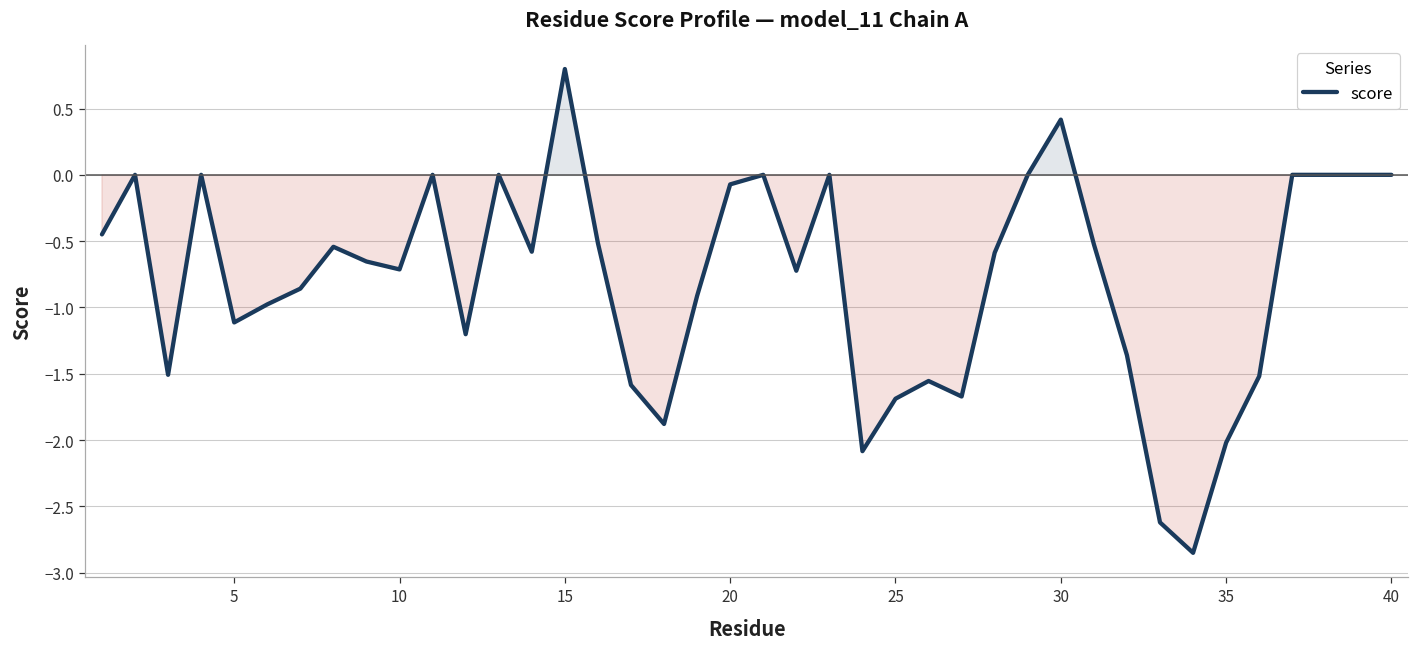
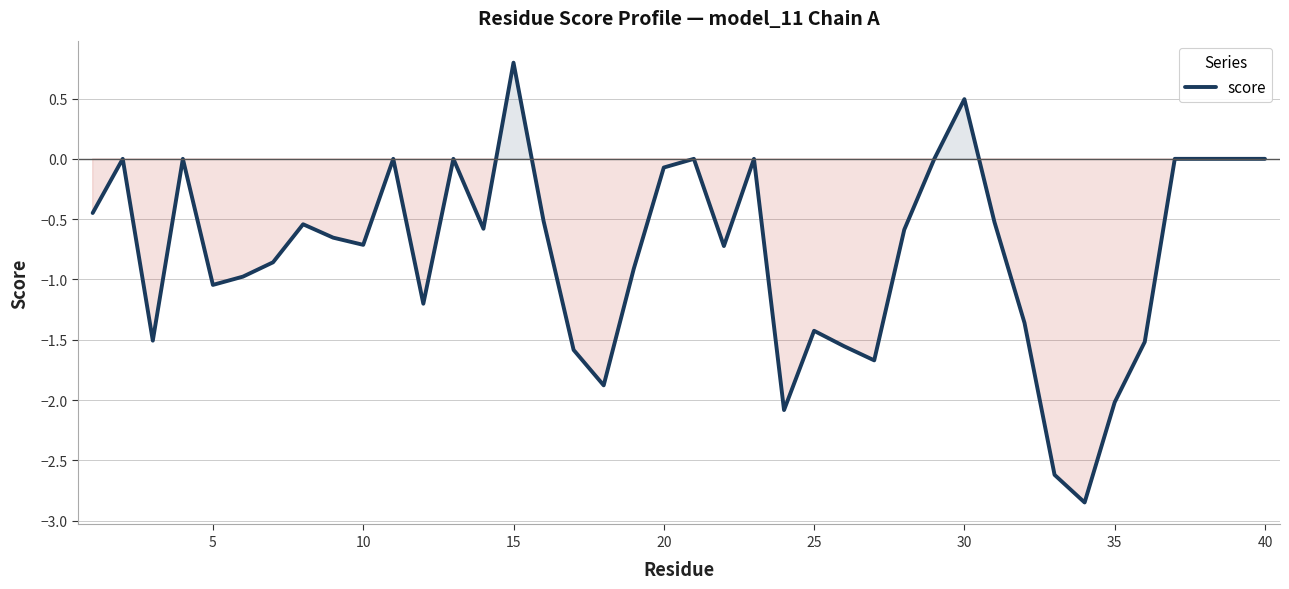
5: -1.11 -> -1.05
25: -1.69 -> -1.43
30: 0.42 -> 0.50
